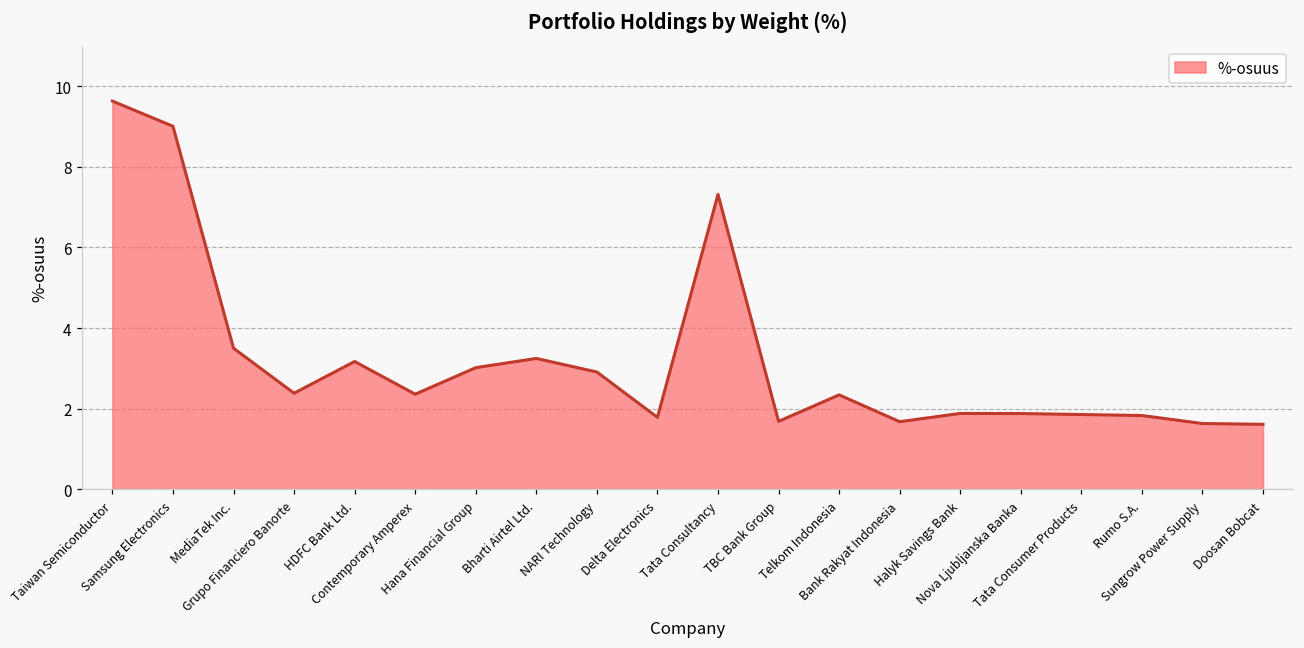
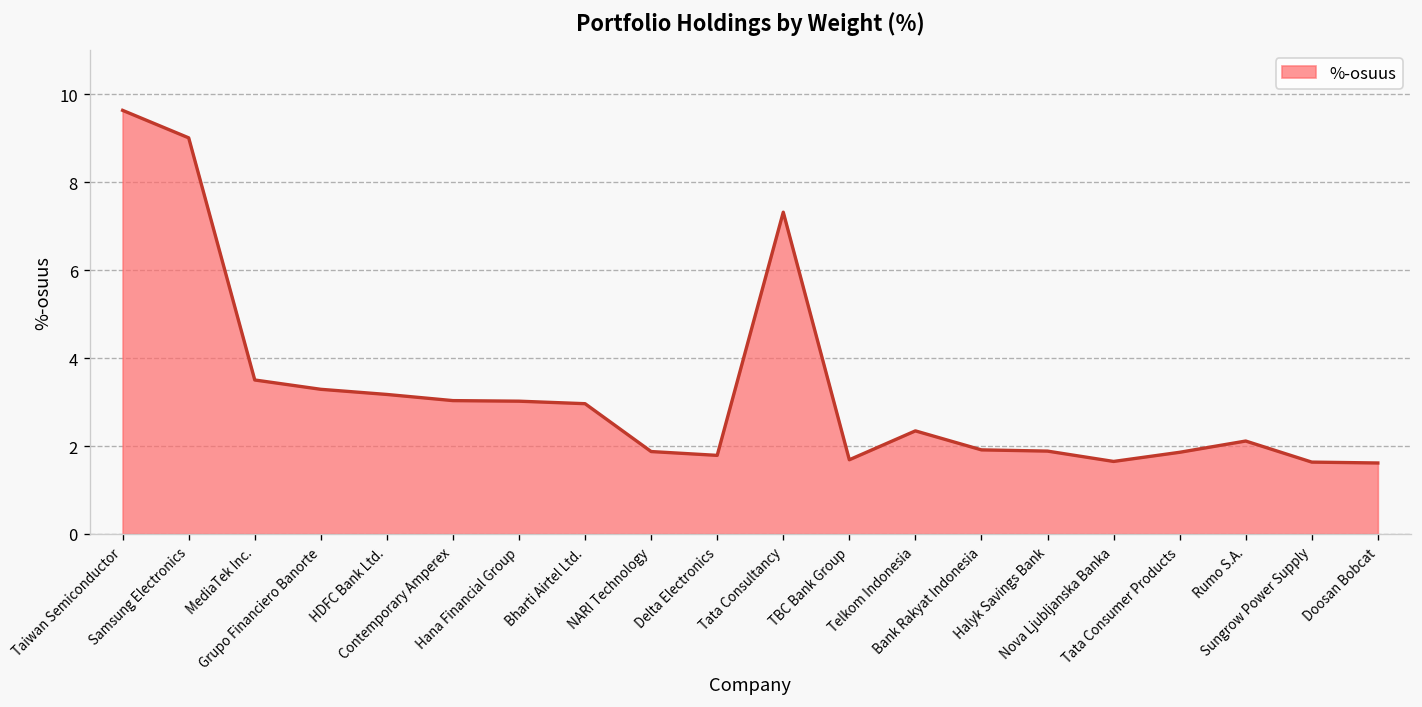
Grupo Financiero Banorte: 2.4 -> 3.3
Contemporary Amperex: 2.4 -> 3.0
Bharti Airtel Ltd.: 3.2 -> 3.0
NARI Technology: 2.9 -> 1.9
Bank Rakyat Indonesia: 1.7 -> 1.9
Nova Ljubljanska Banka: 1.9 -> 1.6
Rumo S.A.: 1.8 -> 2.1
